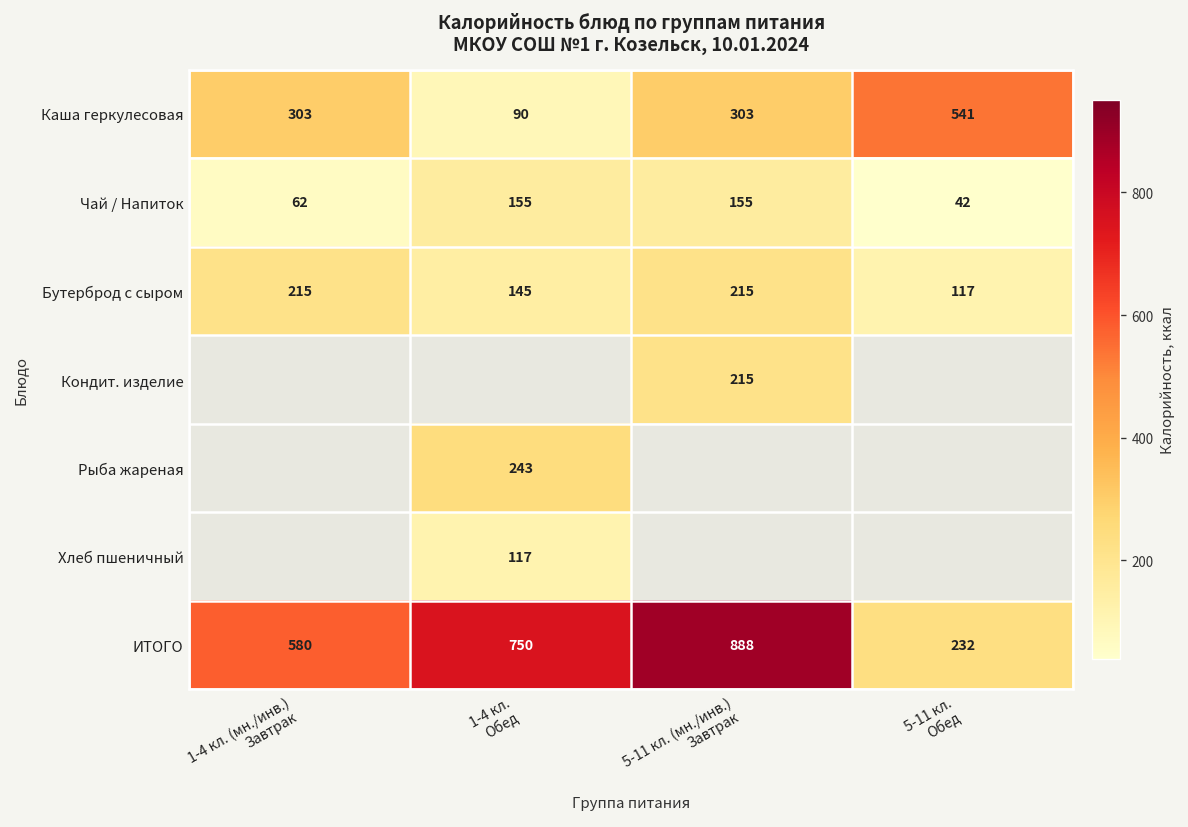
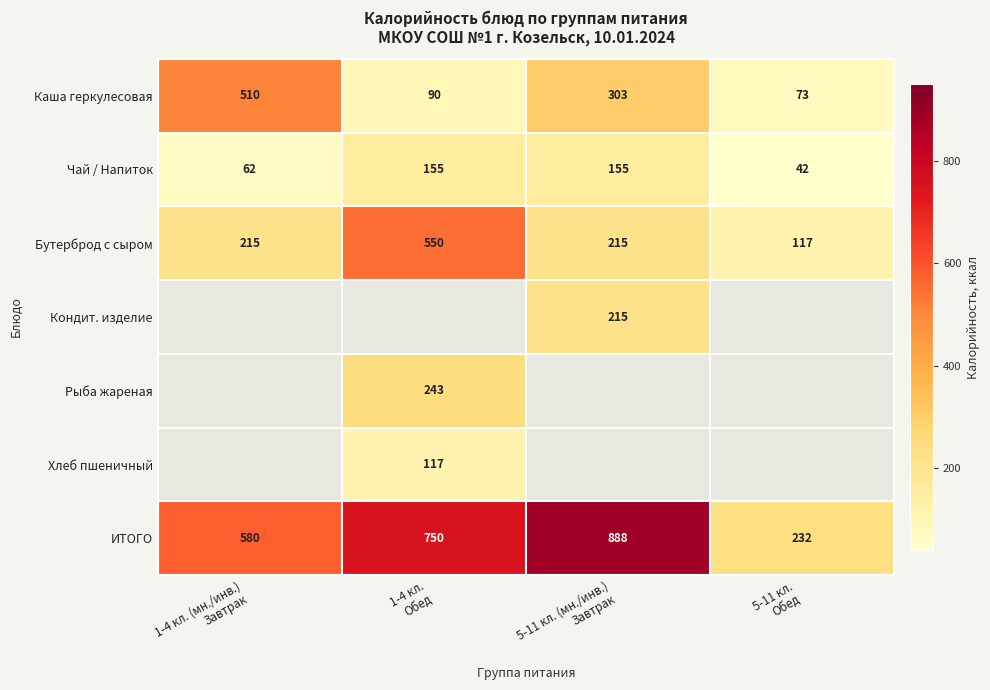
Каша геркулесовая, 1-4 кл. (мн./инв.) Завтрак: 303 -> 510
Каша геркулесовая, 5-11 кл. Обед: 541 -> 73
Бутерброд с сыром, 1-4 кл. Обед: 145 -> 550
